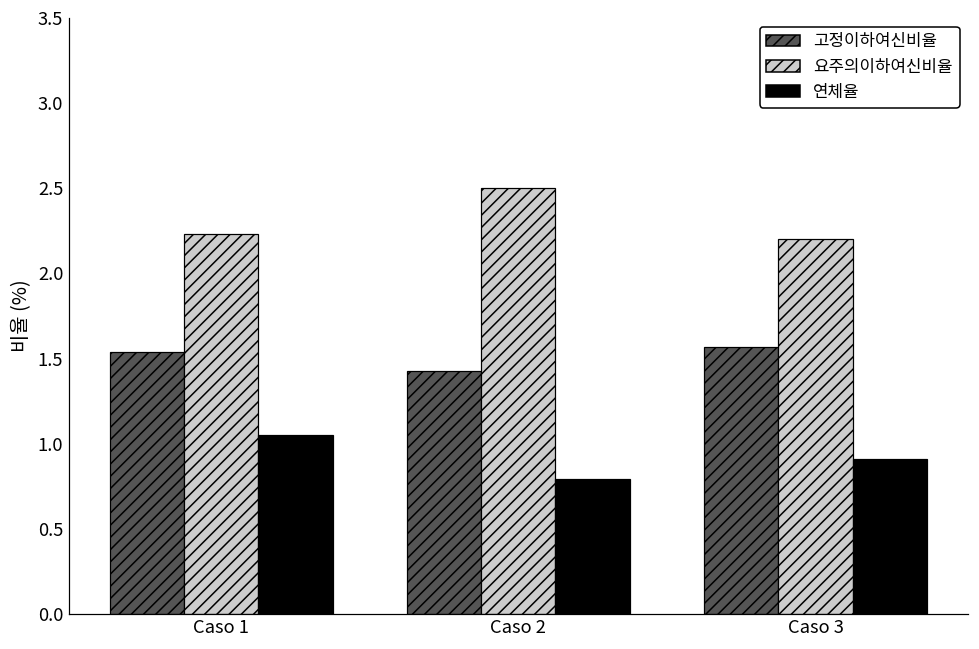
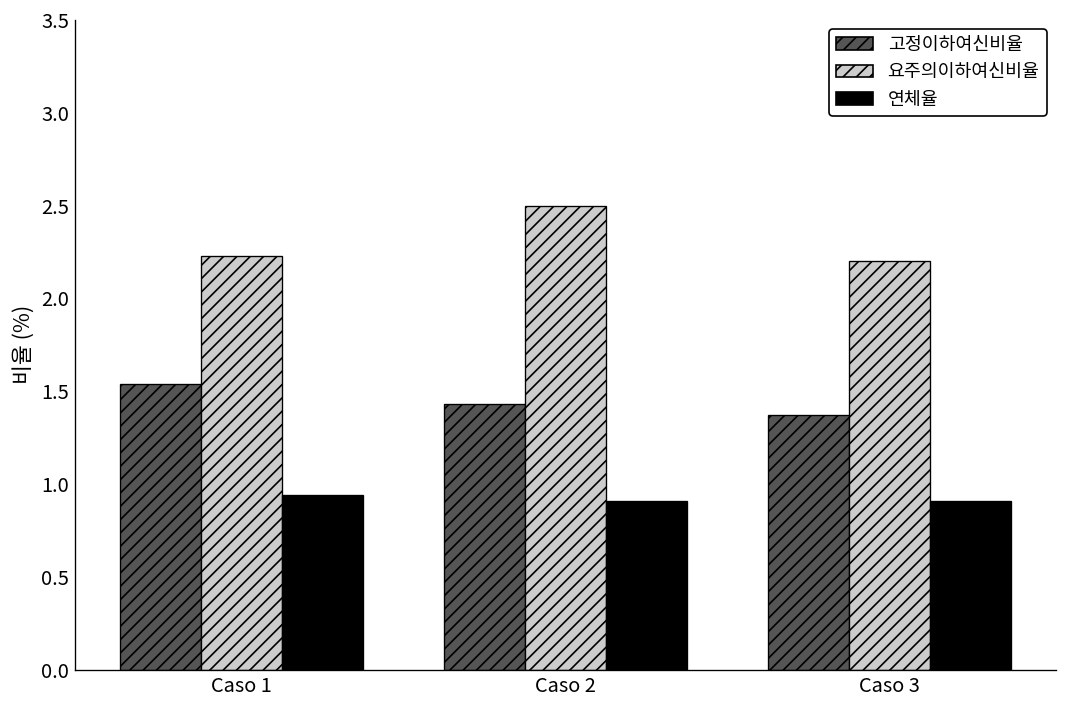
연체율, Caso 1: 1.05 -> 0.94
연체율, Caso 2: 0.79 -> 0.91
고정이하여신비율, Caso 3: 1.57 -> 1.37
